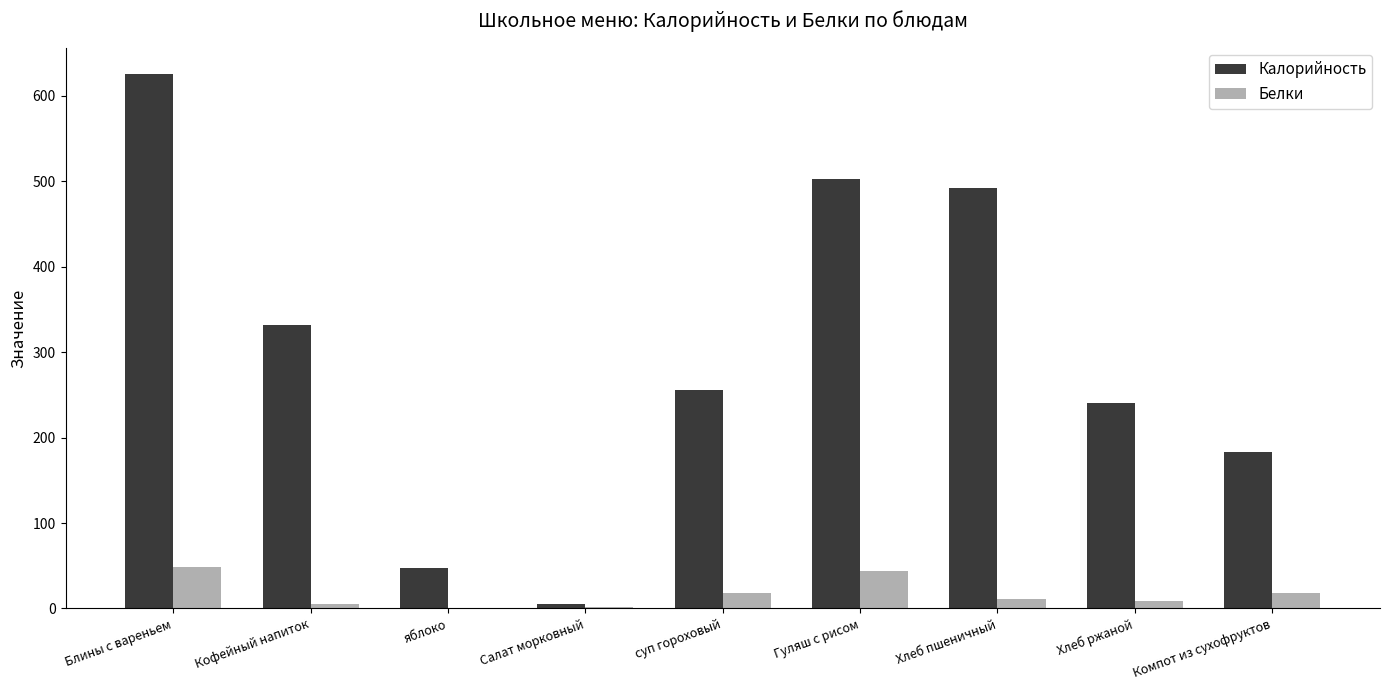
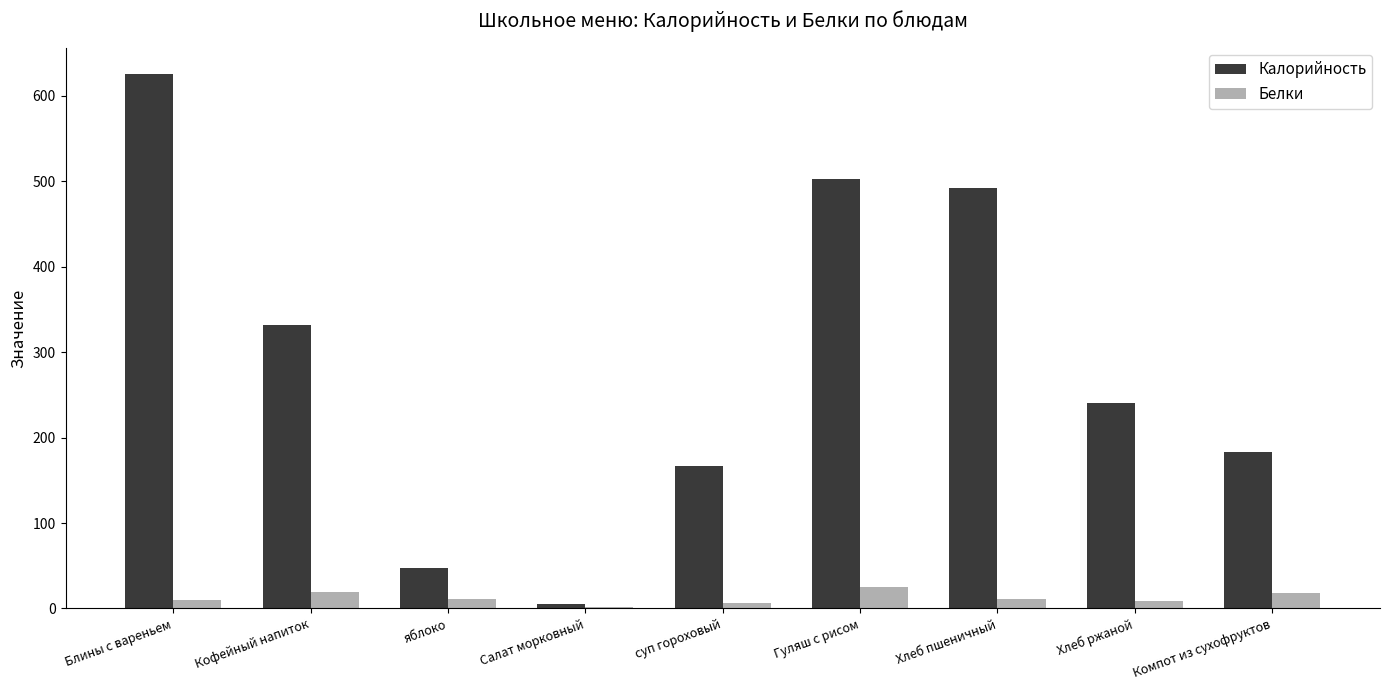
Белки, Блины с вареньем: 50 -> 10
Белки, Кофейный напиток: 10 -> 20
Белки, яблоко: 0 -> 10
Калорийность, суп гороховый: 260 -> 170
Белки, суп гороховый: 20 -> 10
Белки, Гуляш с рисом: 40 -> 30
